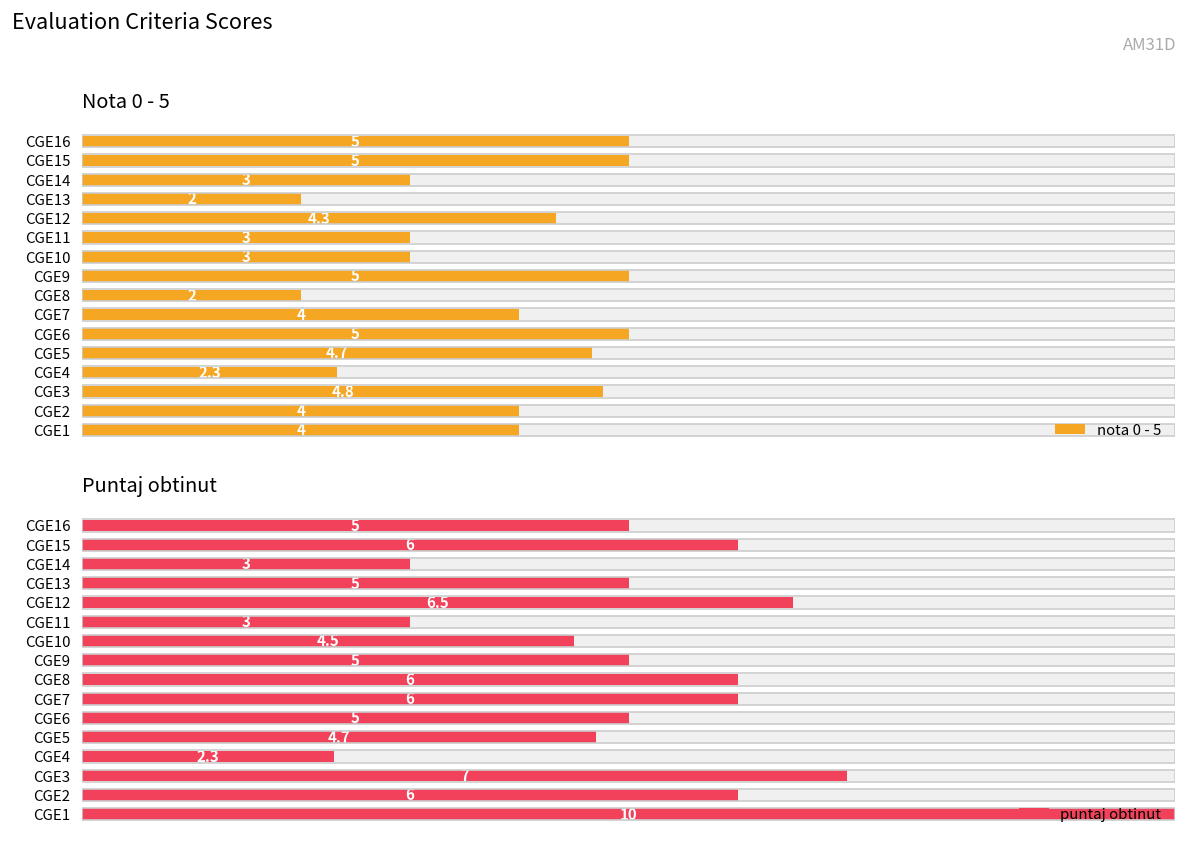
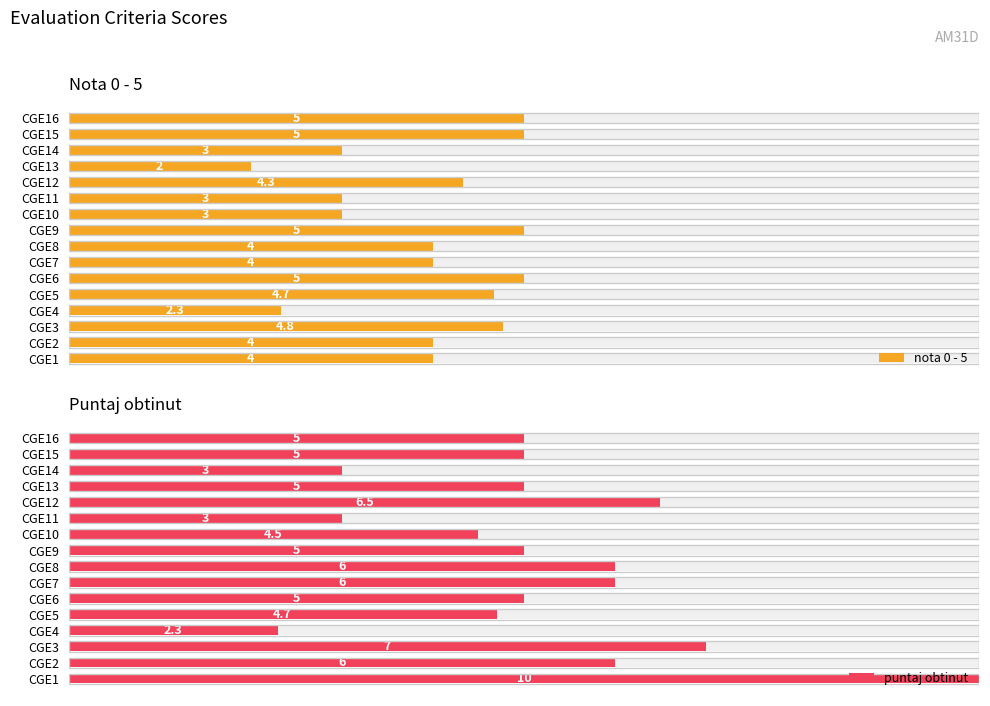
Nota 0 - 5, nota 0 - 5, CGE8: 2 -> 4
Puntaj obtinut, puntaj obtinut, CGE15: 6 -> 5
